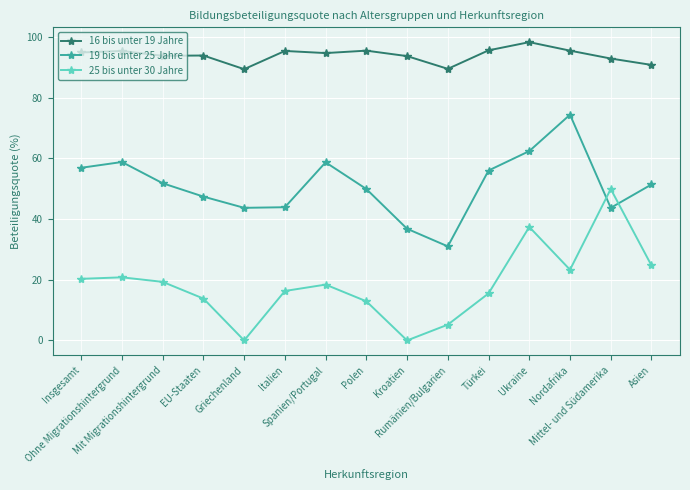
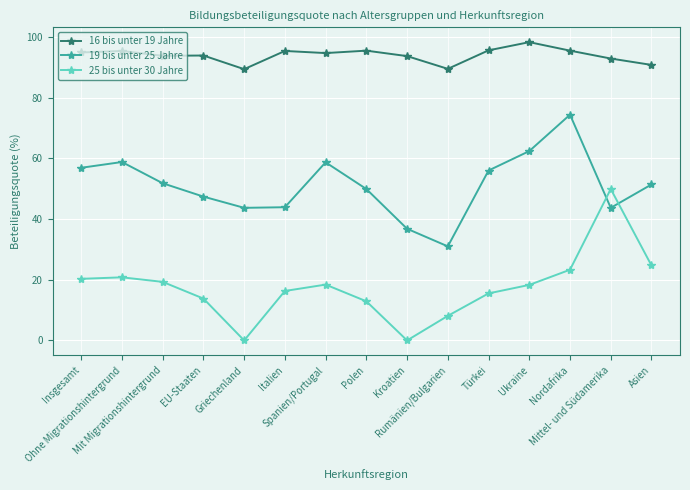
25 bis unter 30 Jahre, Rumänien/Bulgarien: 5 -> 8
25 bis unter 30 Jahre, Ukraine: 37 -> 18
